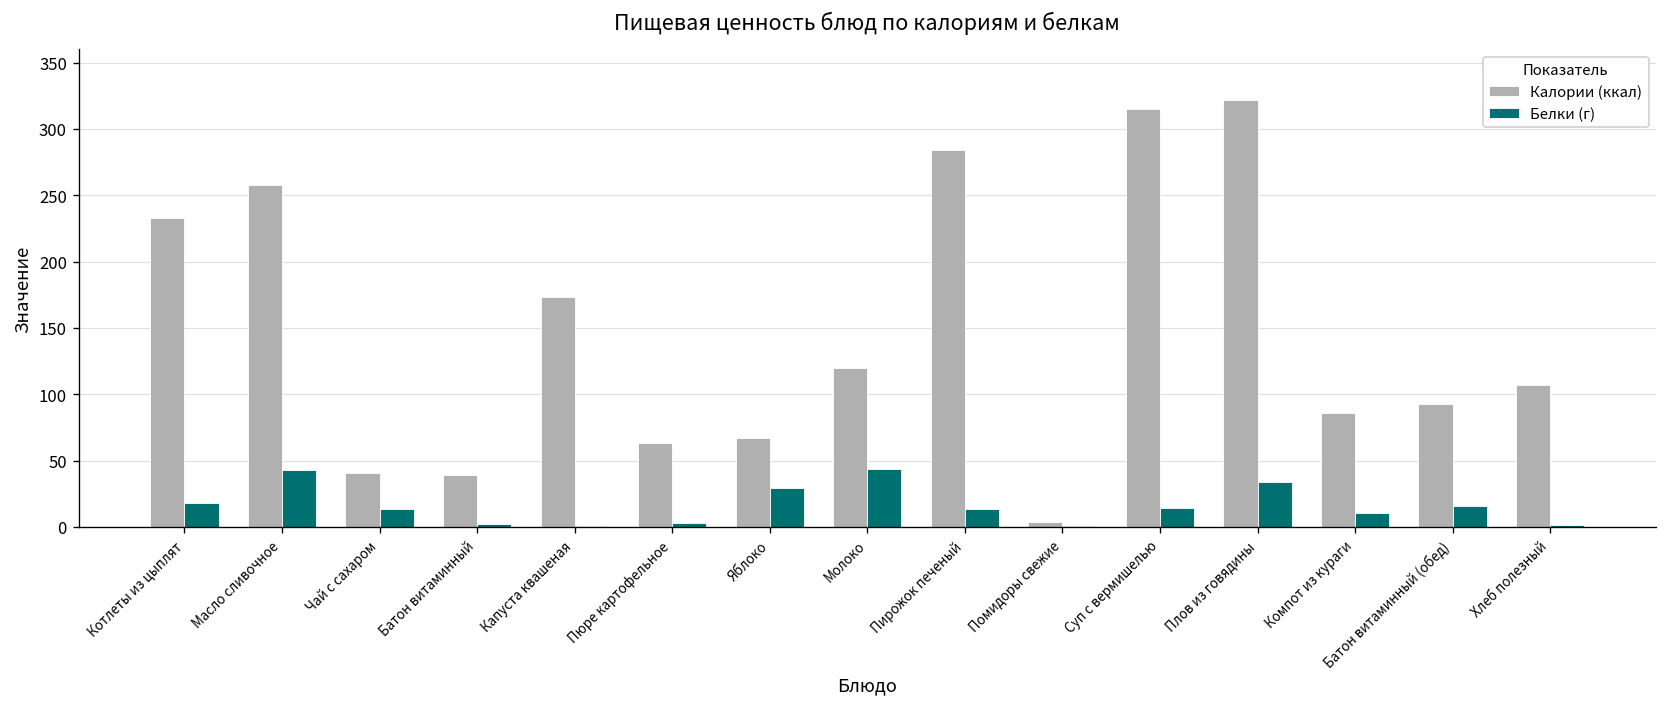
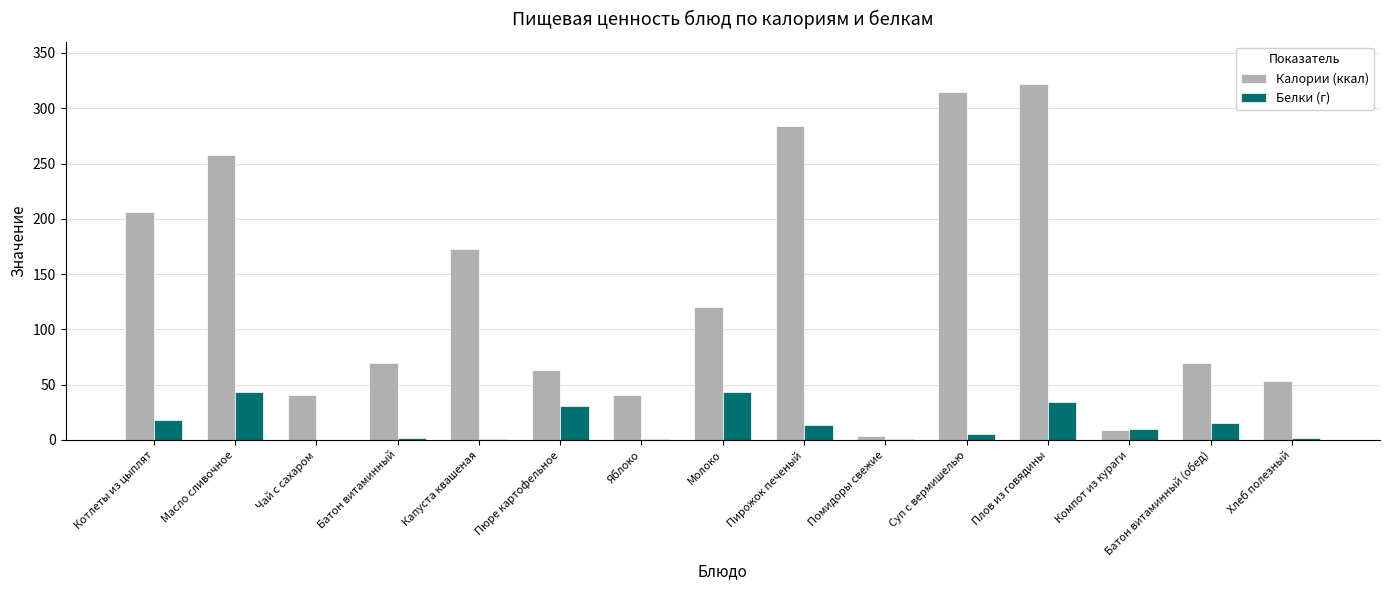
Калории (ккал), Котлеты из цыплят: 233 -> 206
Белки (г), Чай с сахаром: 13 -> 0
Калории (ккал), Батон витаминный: 39 -> 70
Белки (г), Пюре картофельное: 3 -> 31
Калории (ккал), Яблоко: 67 -> 41
Белки (г), Яблоко: 29 -> 1
Белки (г), Суп с вермишелью: 14 -> 6
Калории (ккал), Компот из кураги: 86 -> 9
Калории (ккал), Батон витаминный (обед): 93 -> 70
Калории (ккал), Хлеб полезный: 107 -> 53
